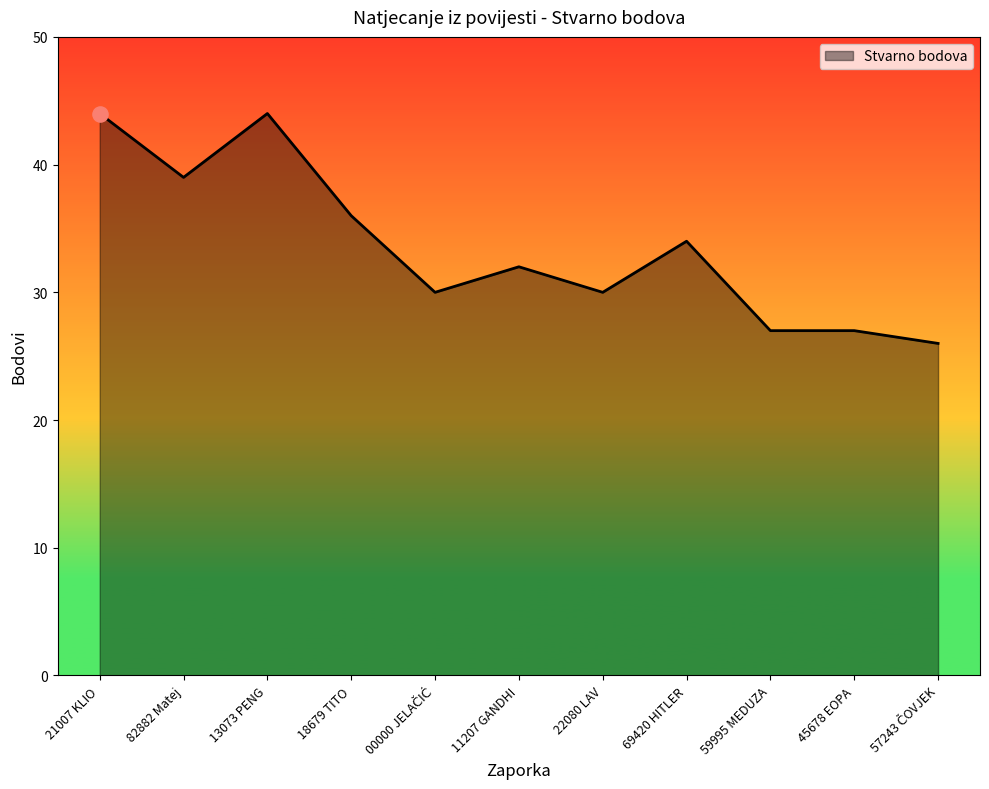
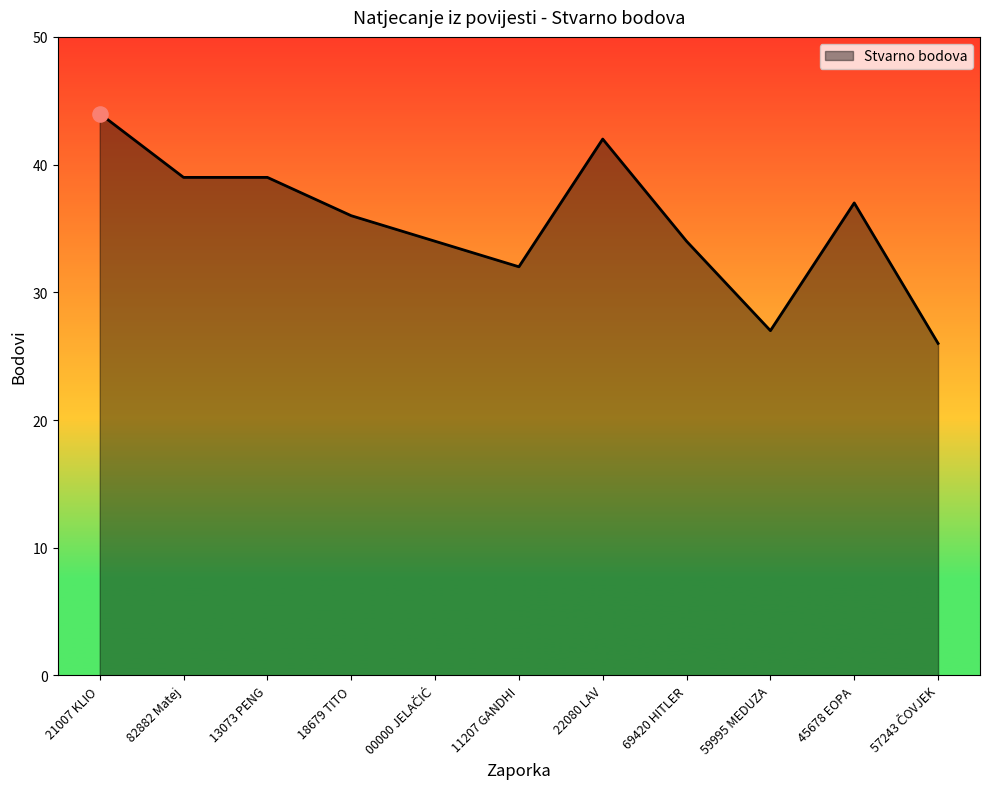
Stvarno bodova, 13073 PENG: 44 -> 39
Stvarno bodova, 00000 JELAČIĆ: 30 -> 34
Stvarno bodova, 22080 LAV: 30 -> 42
Stvarno bodova, 45678 EOPA: 27 -> 37
